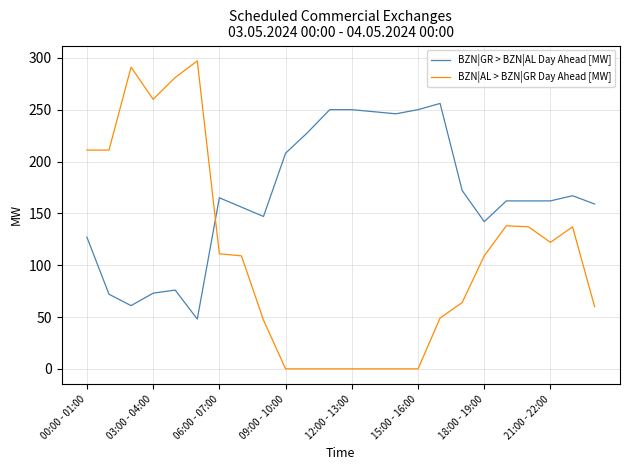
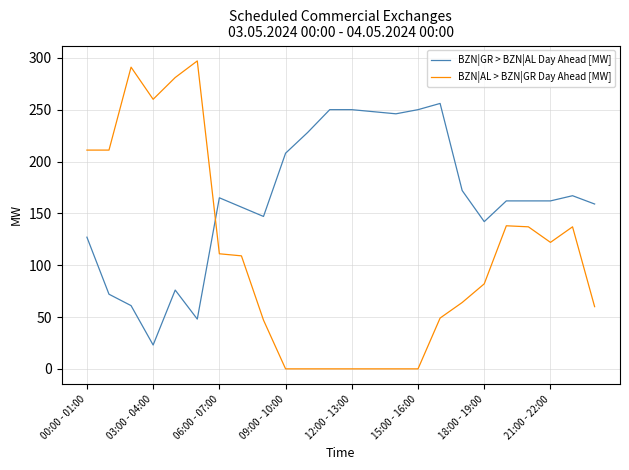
BZN|GR > BZN|AL Day Ahead [MW], 03:00 - 04:00: 73 -> 23
BZN|AL > BZN|GR Day Ahead [MW], 18:00 - 19:00: 109 -> 82
